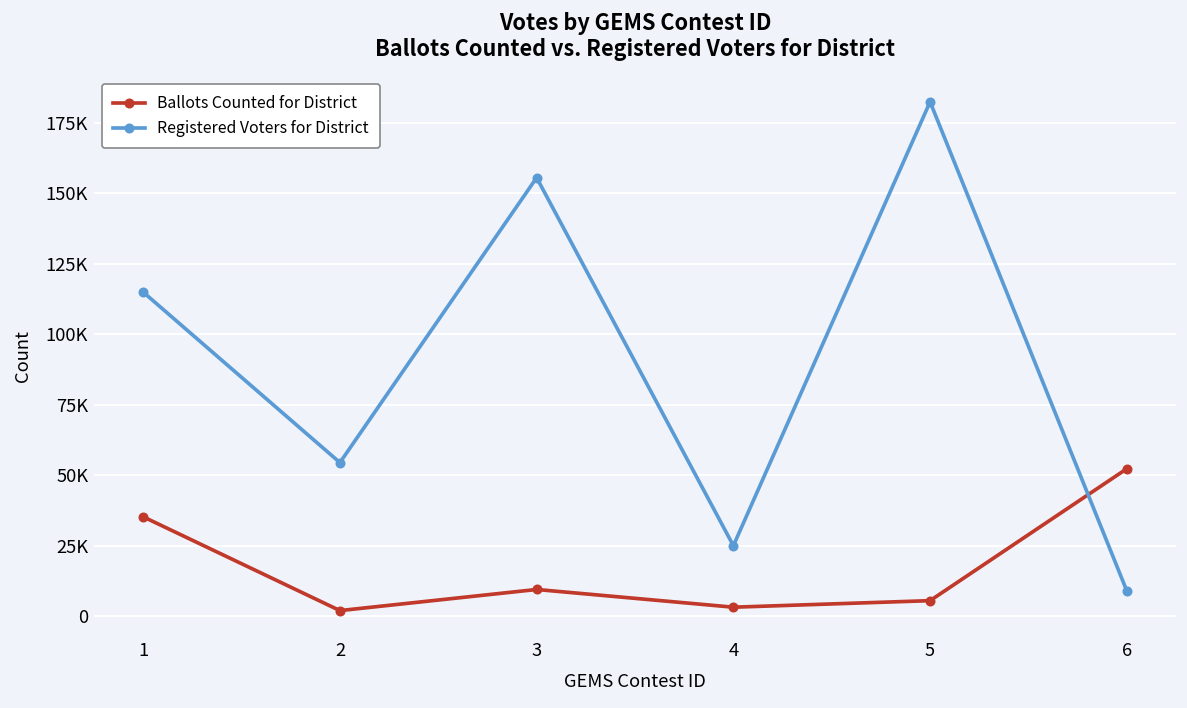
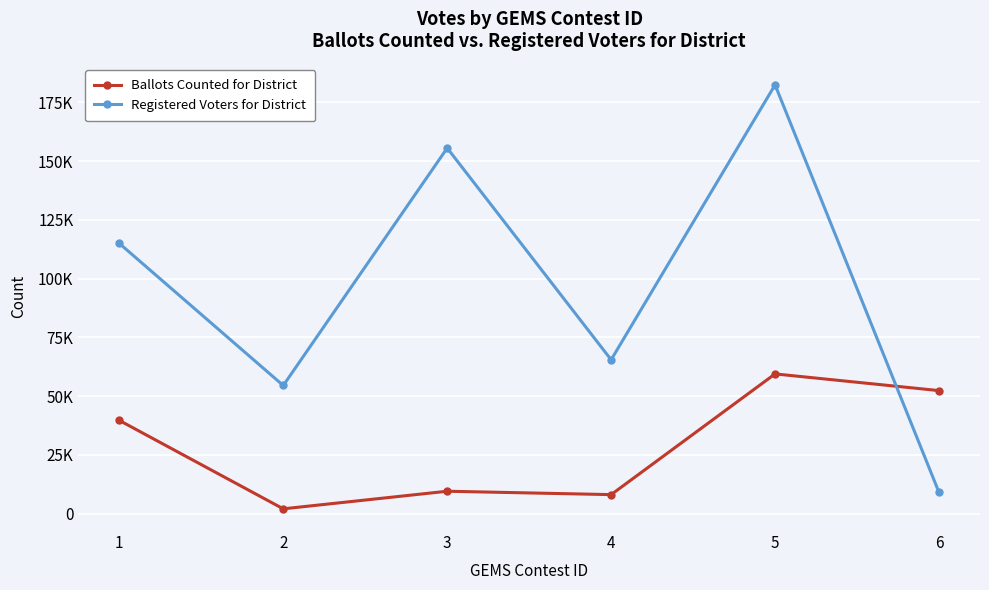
Ballots Counted for District, 1: 35000 -> 40000
Ballots Counted for District, 4: 3000 -> 8000
Registered Voters for District, 4: 25000 -> 65000
Ballots Counted for District, 5: 6000 -> 59000
